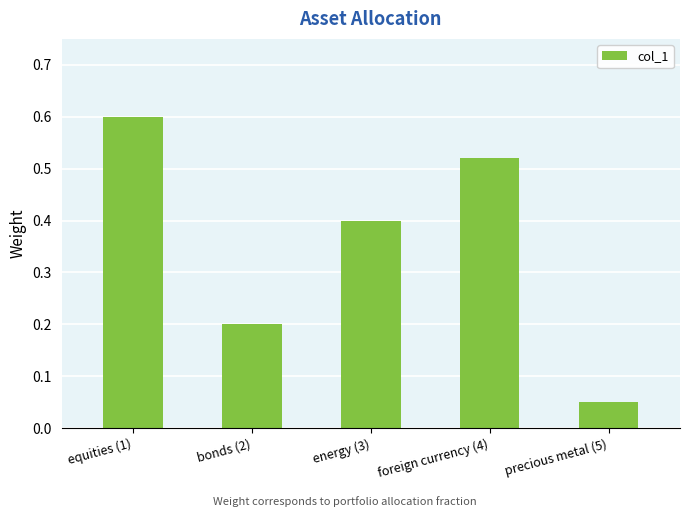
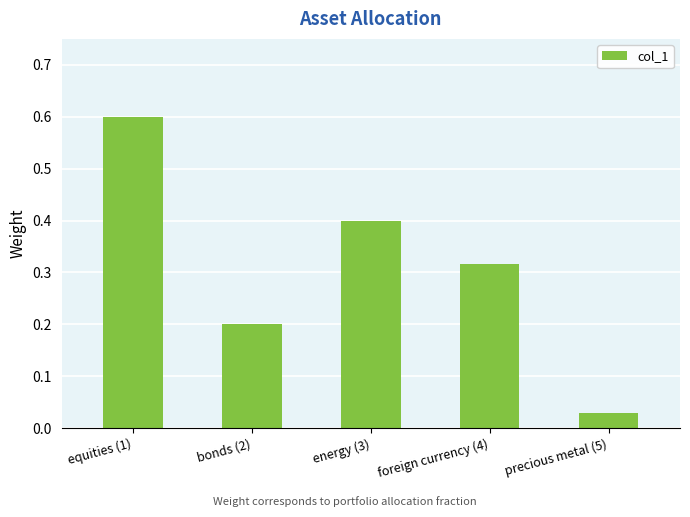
foreign currency (4): 0.52 -> 0.32
precious metal (5): 0.05 -> 0.03
